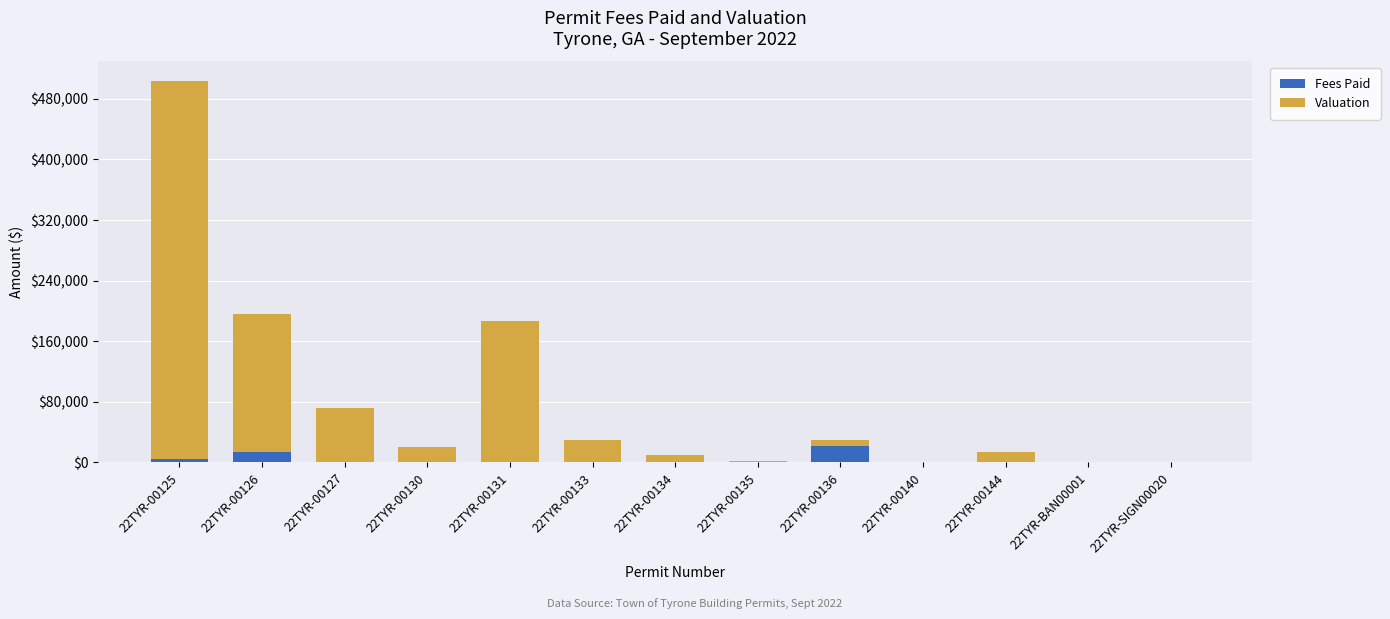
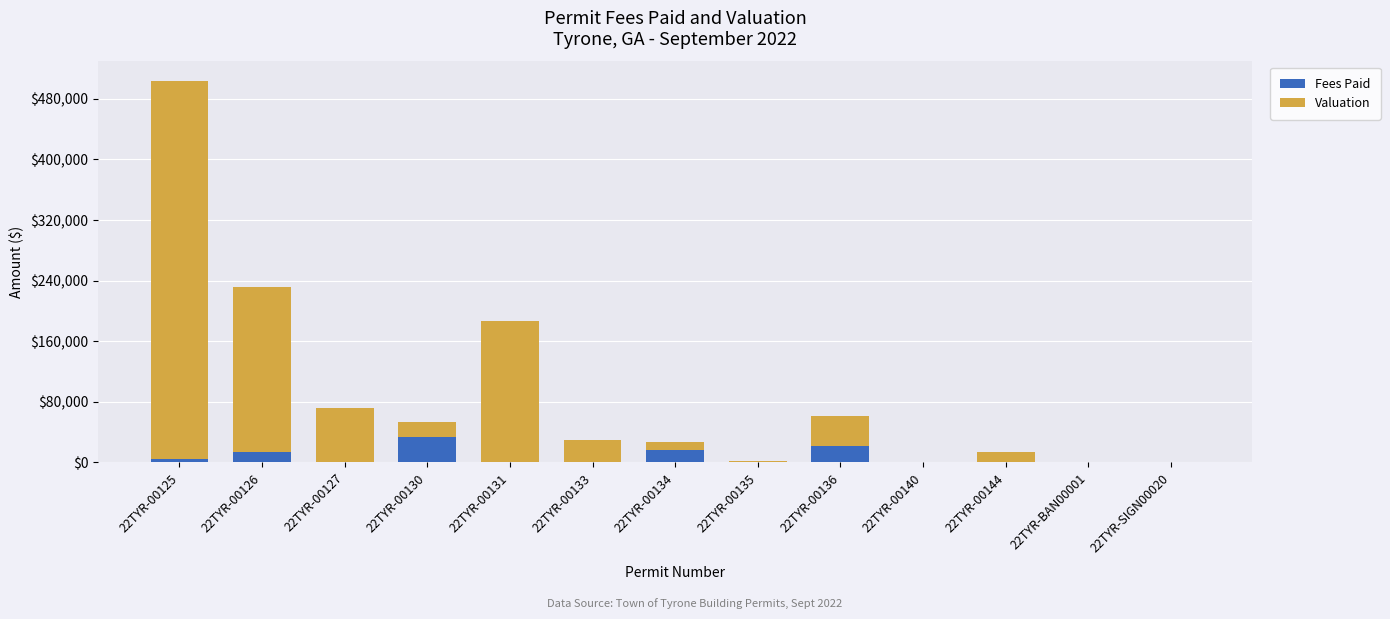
Valuation, 22TYR-00126: $180,000 -> $220,000
Fees Paid, 22TYR-00130: $0 -> $30,000
Fees Paid, 22TYR-00134: $0 -> $20,000
Valuation, 22TYR-00136: $10,000 -> $40,000
